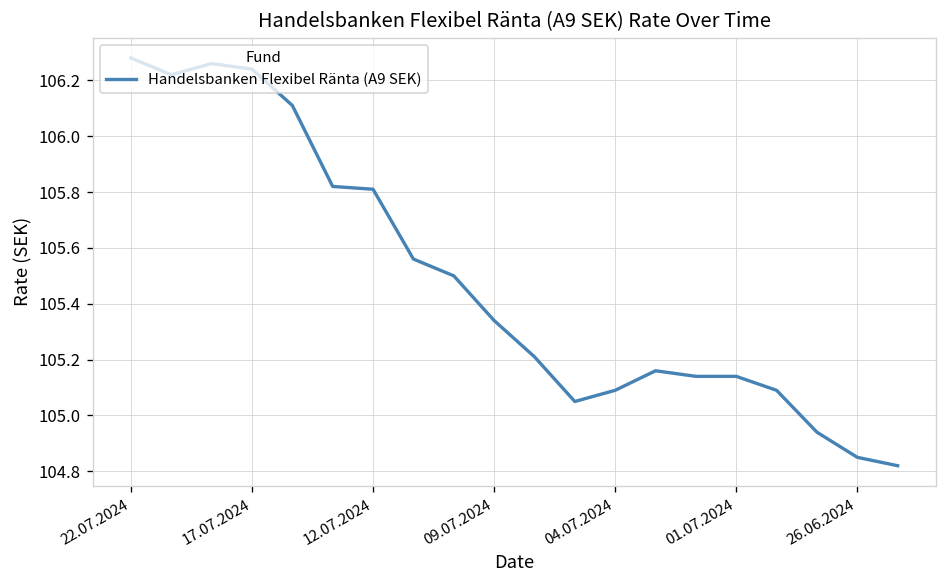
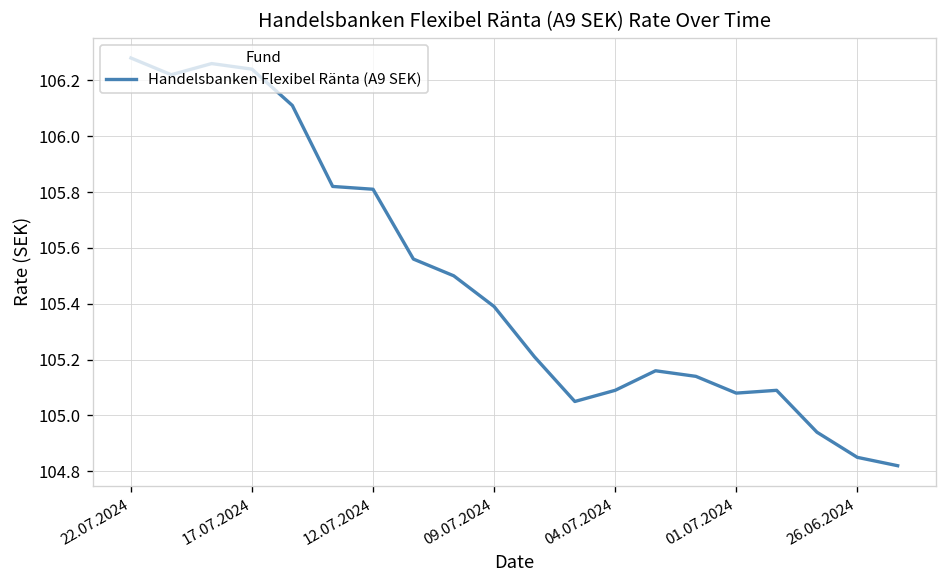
09.07.2024: 105.34 -> 105.39
01.07.2024: 105.14 -> 105.08
